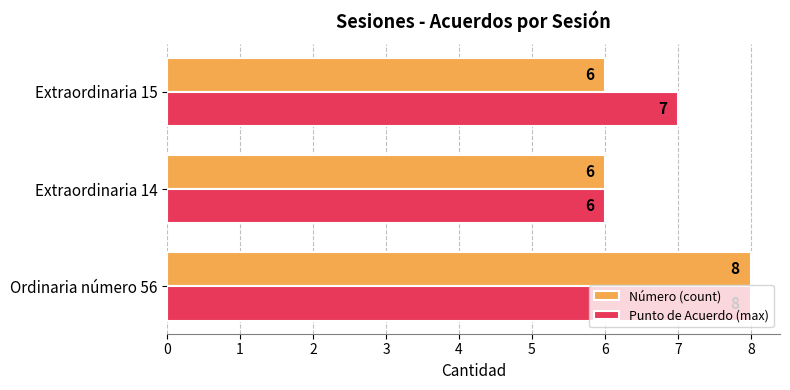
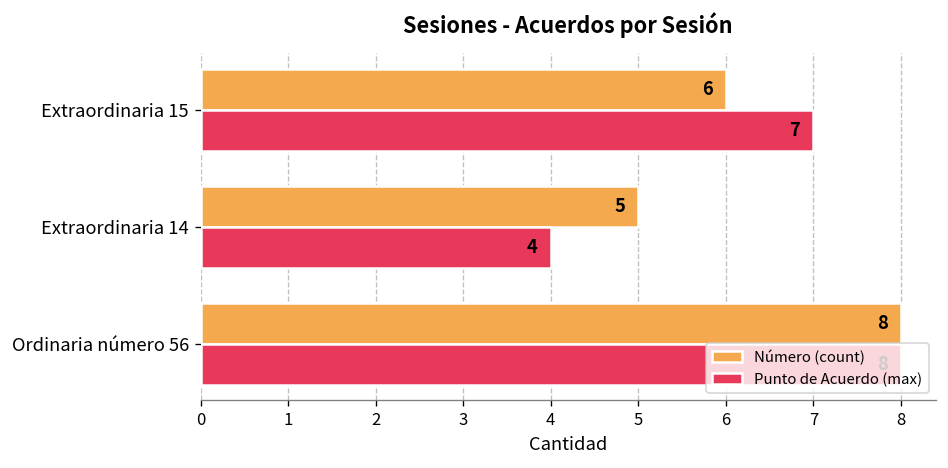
Número (count), Extraordinaria 14: 6 -> 5
Punto de Acuerdo (max), Extraordinaria 14: 6 -> 4
